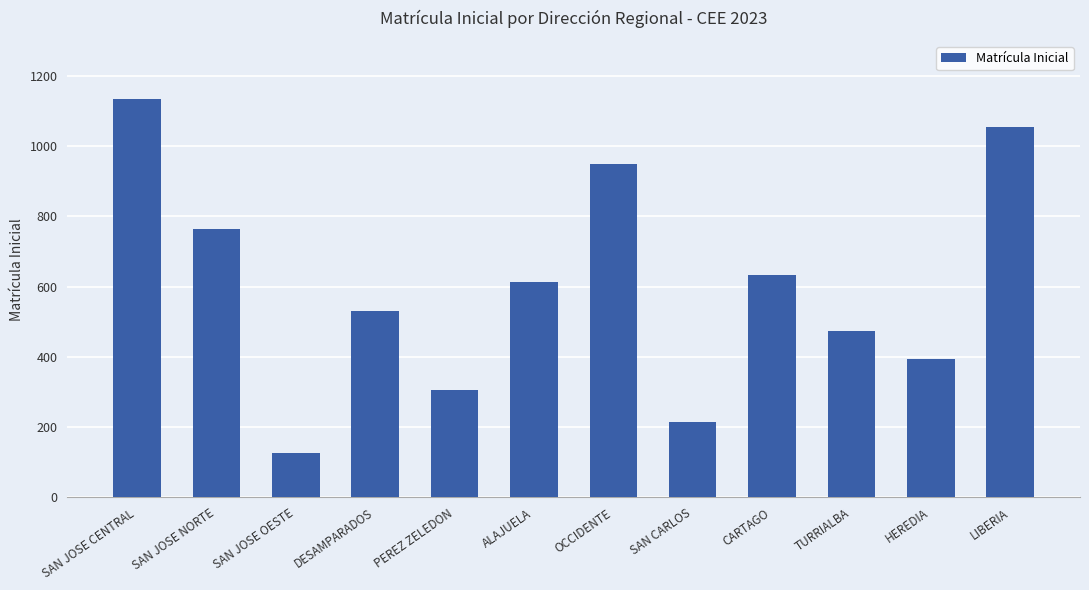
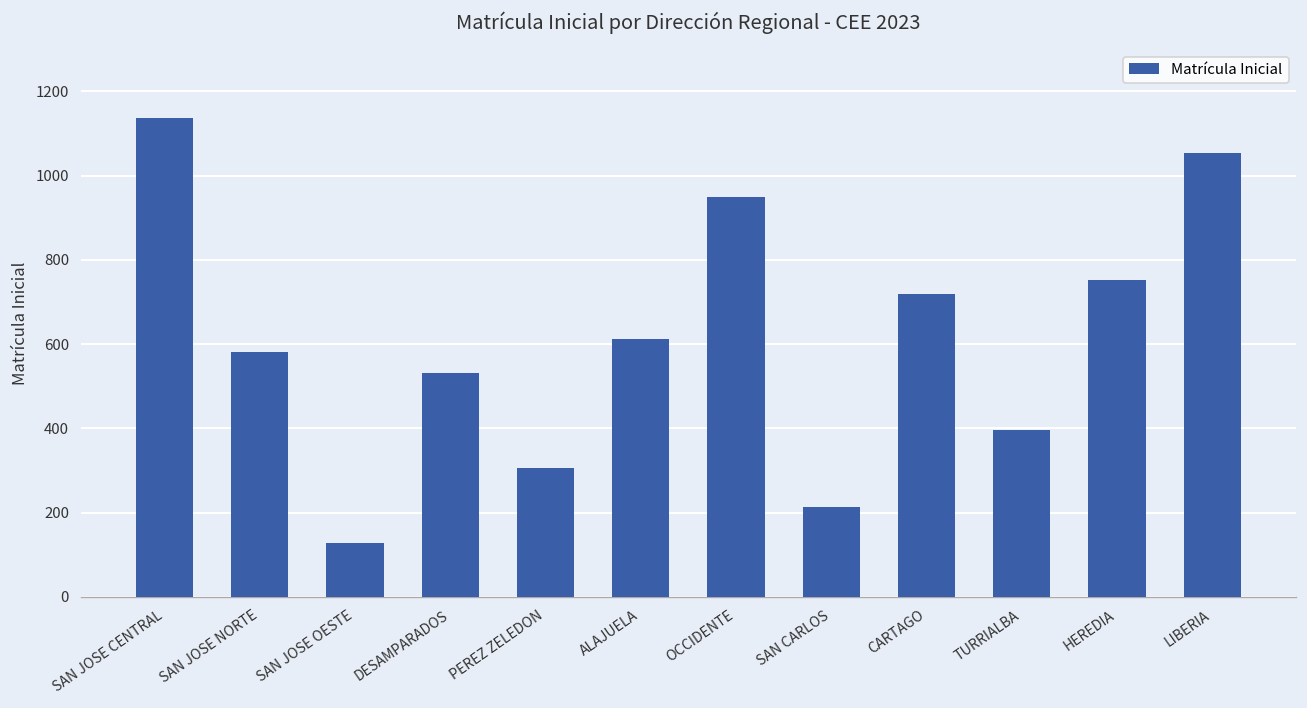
SAN JOSE NORTE: 770 -> 580
CARTAGO: 630 -> 720
TURRIALBA: 470 -> 400
HEREDIA: 400 -> 750
